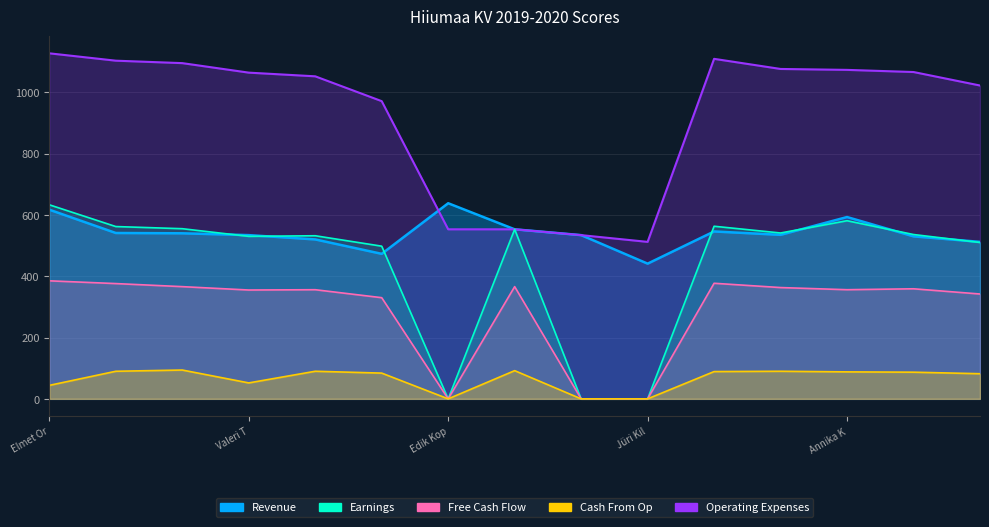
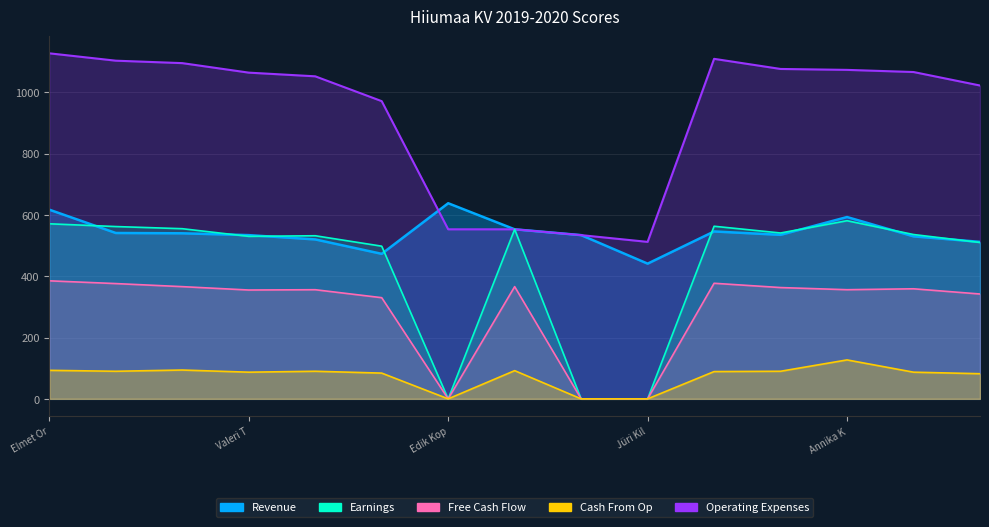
Earnings, Elmet Or: 630 -> 570
Cash From Op, Elmet Or: 40 -> 90
Cash From Op, Valeri T: 50 -> 90
Cash From Op, Annika K: 90 -> 130
